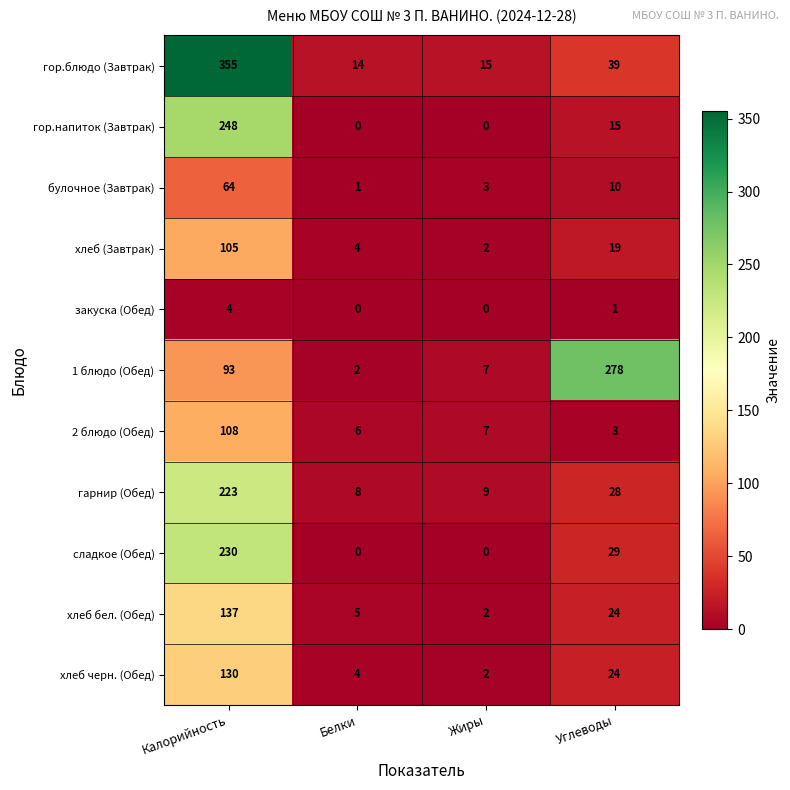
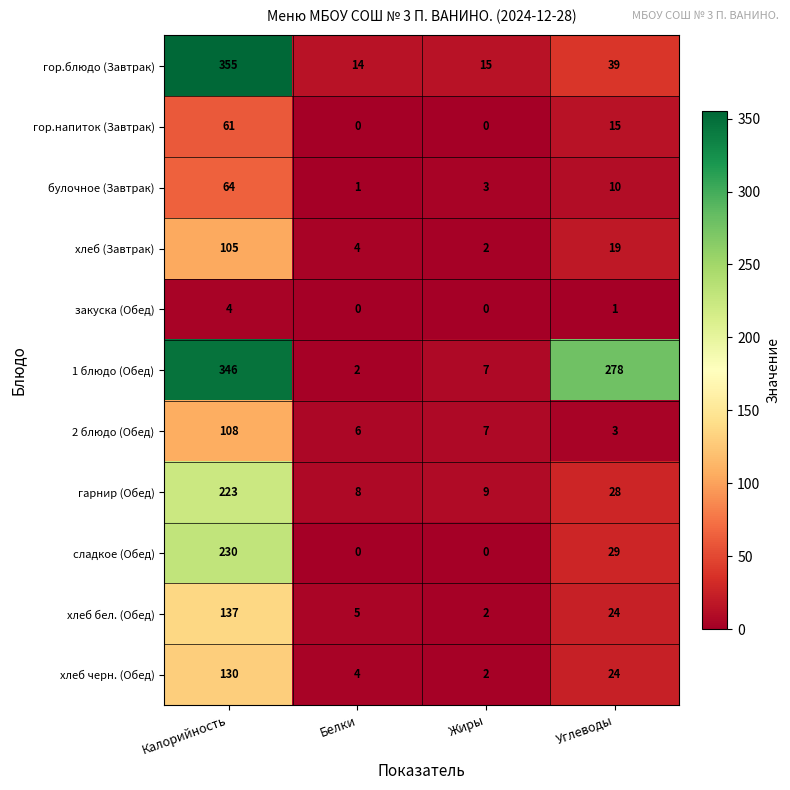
гор.напиток (Завтрак), Калорийность: 248 -> 61
1 блюдо (Обед), Калорийность: 93 -> 346
